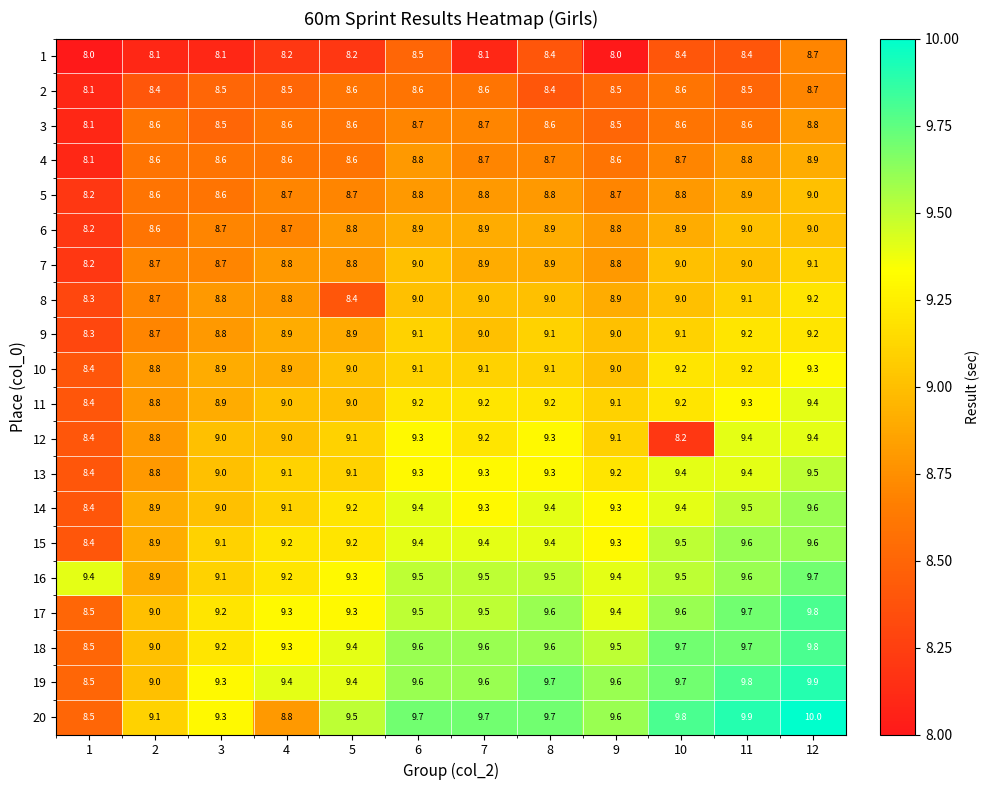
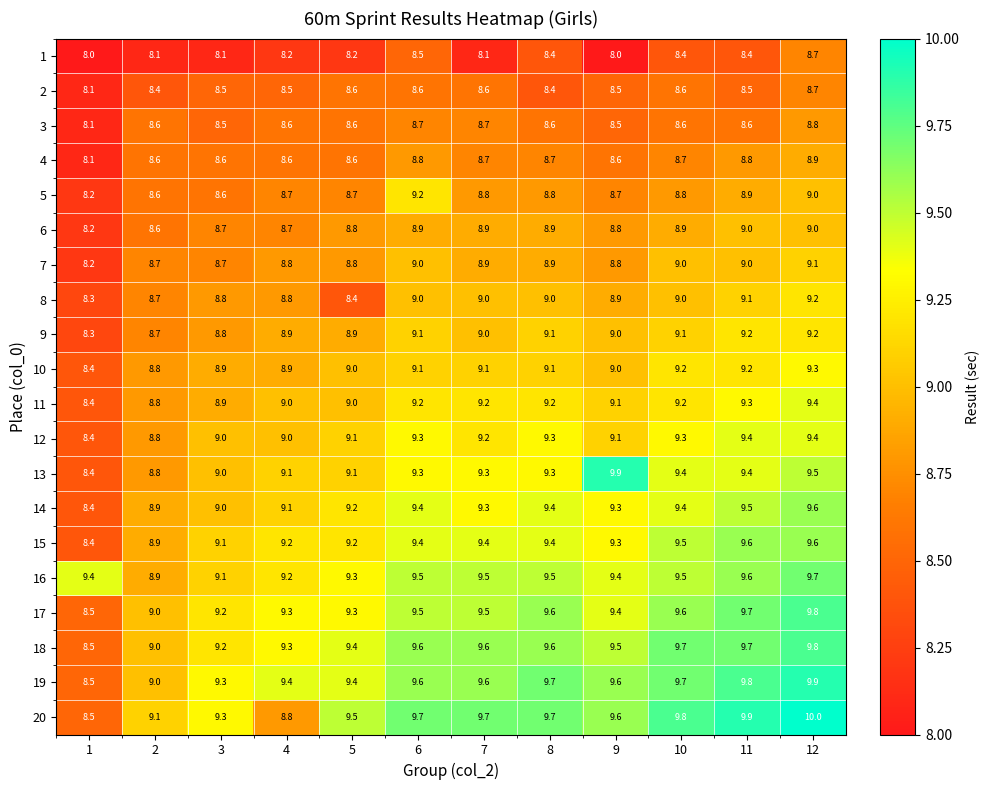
5, 6: 8.8 -> 9.2
12, 10: 8.2 -> 9.3
13, 9: 9.2 -> 9.9
